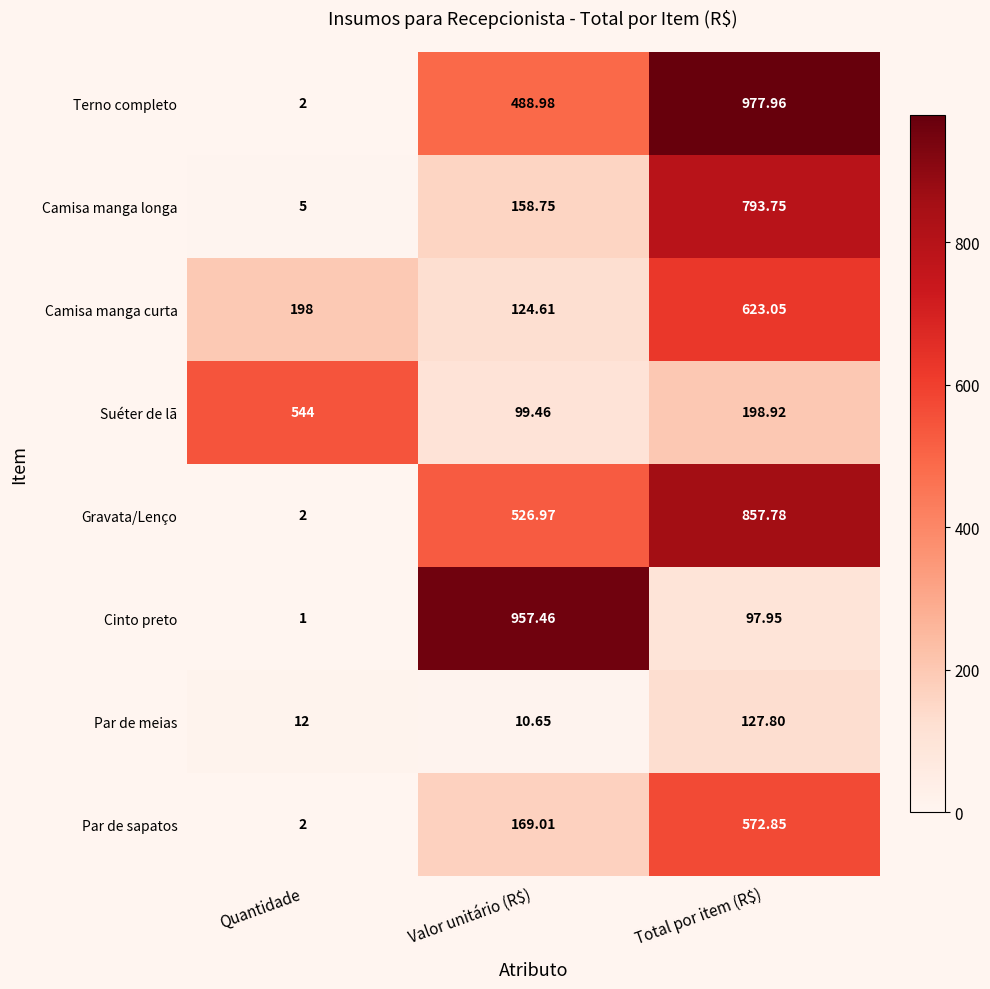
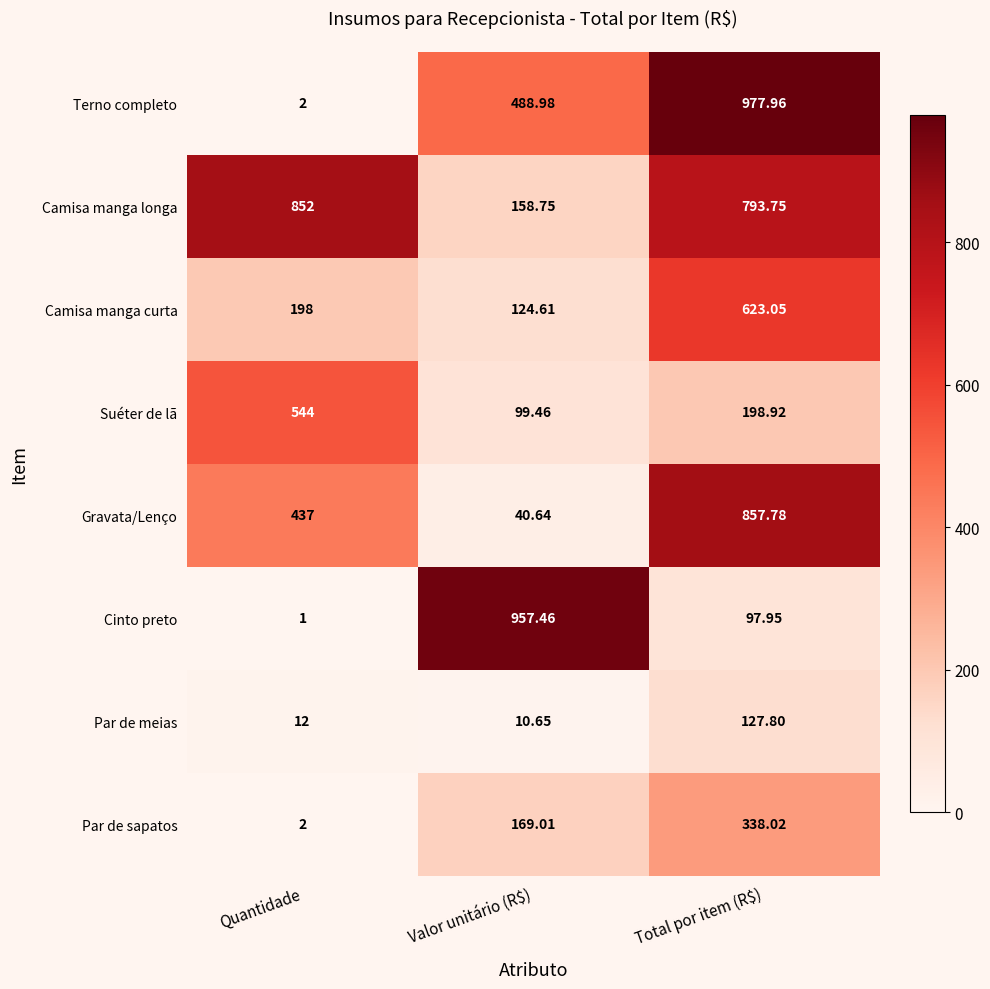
Camisa manga longa, Quantidade: 5 -> 852
Gravata/Lenço, Quantidade: 2 -> 437
Gravata/Lenço, Valor unitário (R$): 526.97 -> 40.64
Par de sapatos, Total por item (R$): 572.85 -> 338.02
